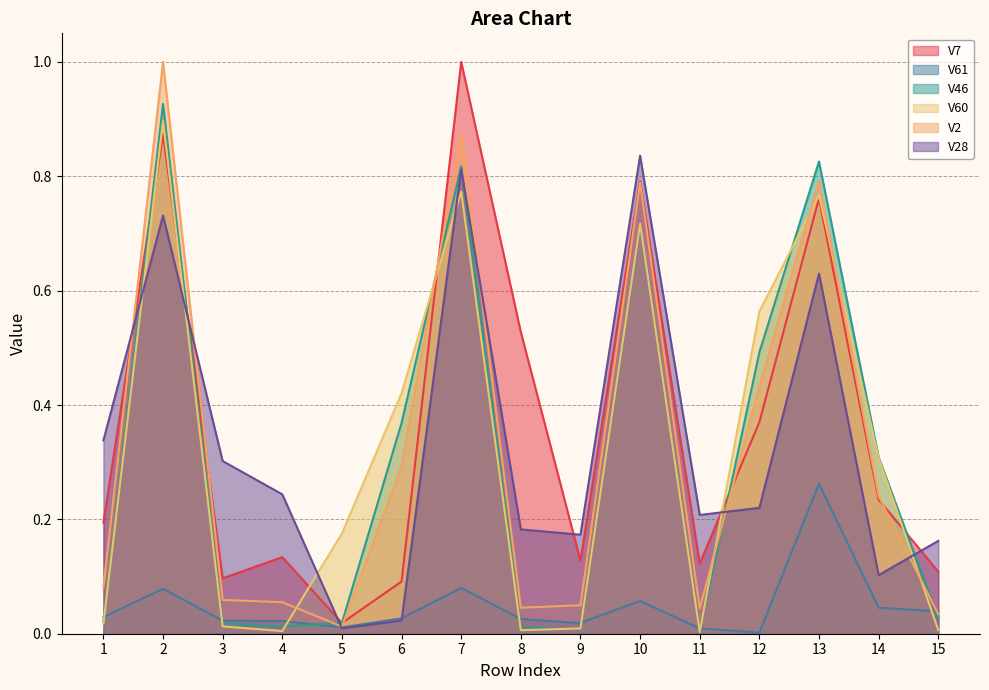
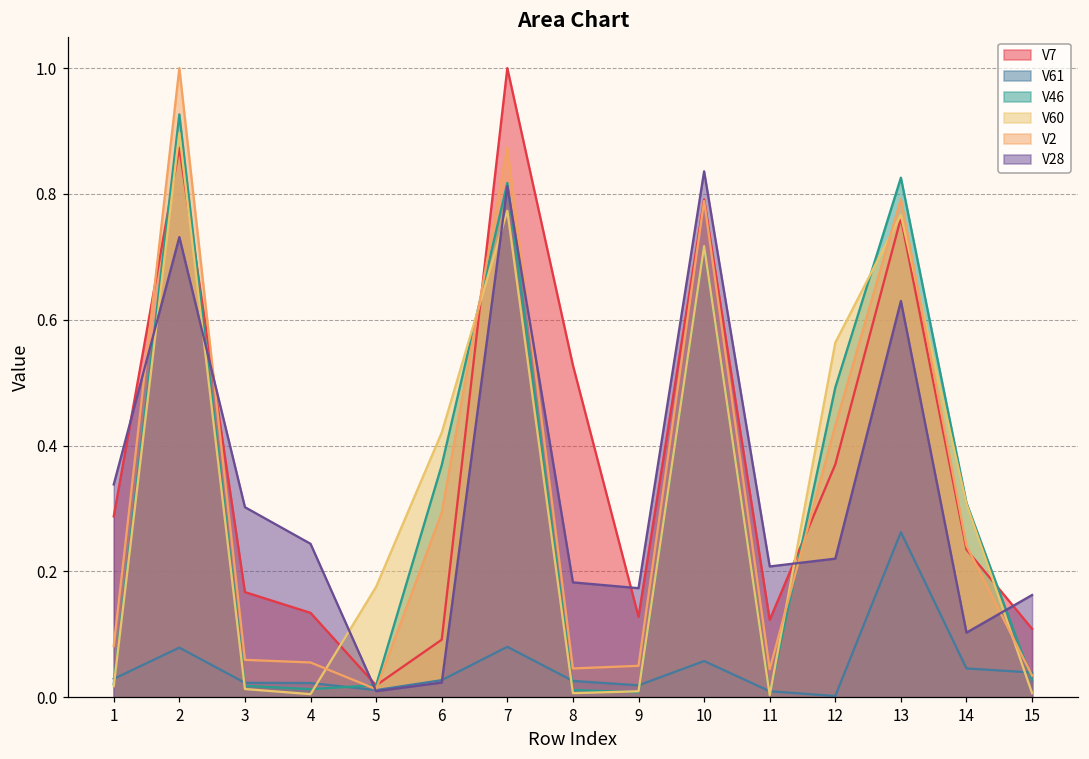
V7, 1: 0.19 -> 0.29
V7, 3: 0.10 -> 0.17
